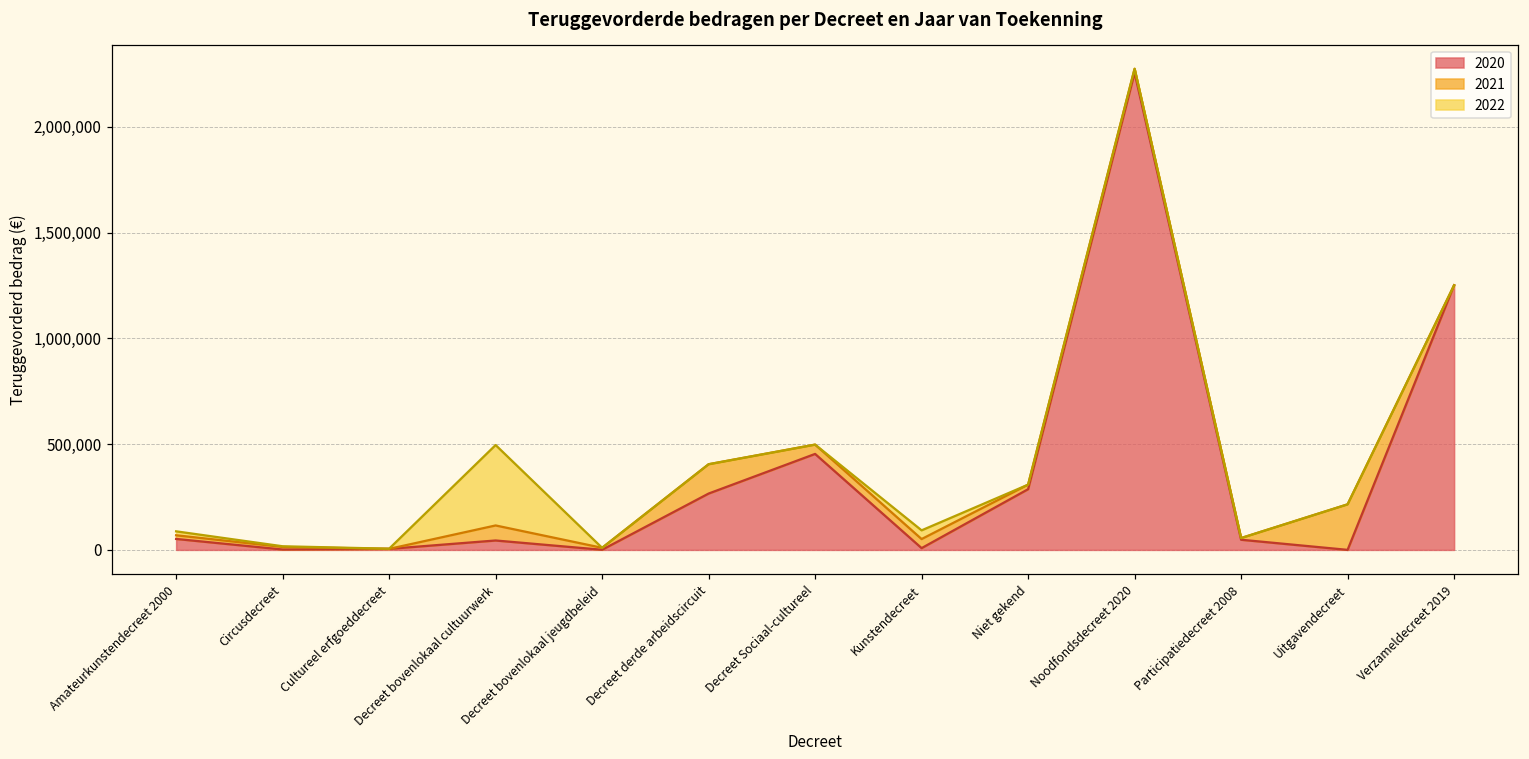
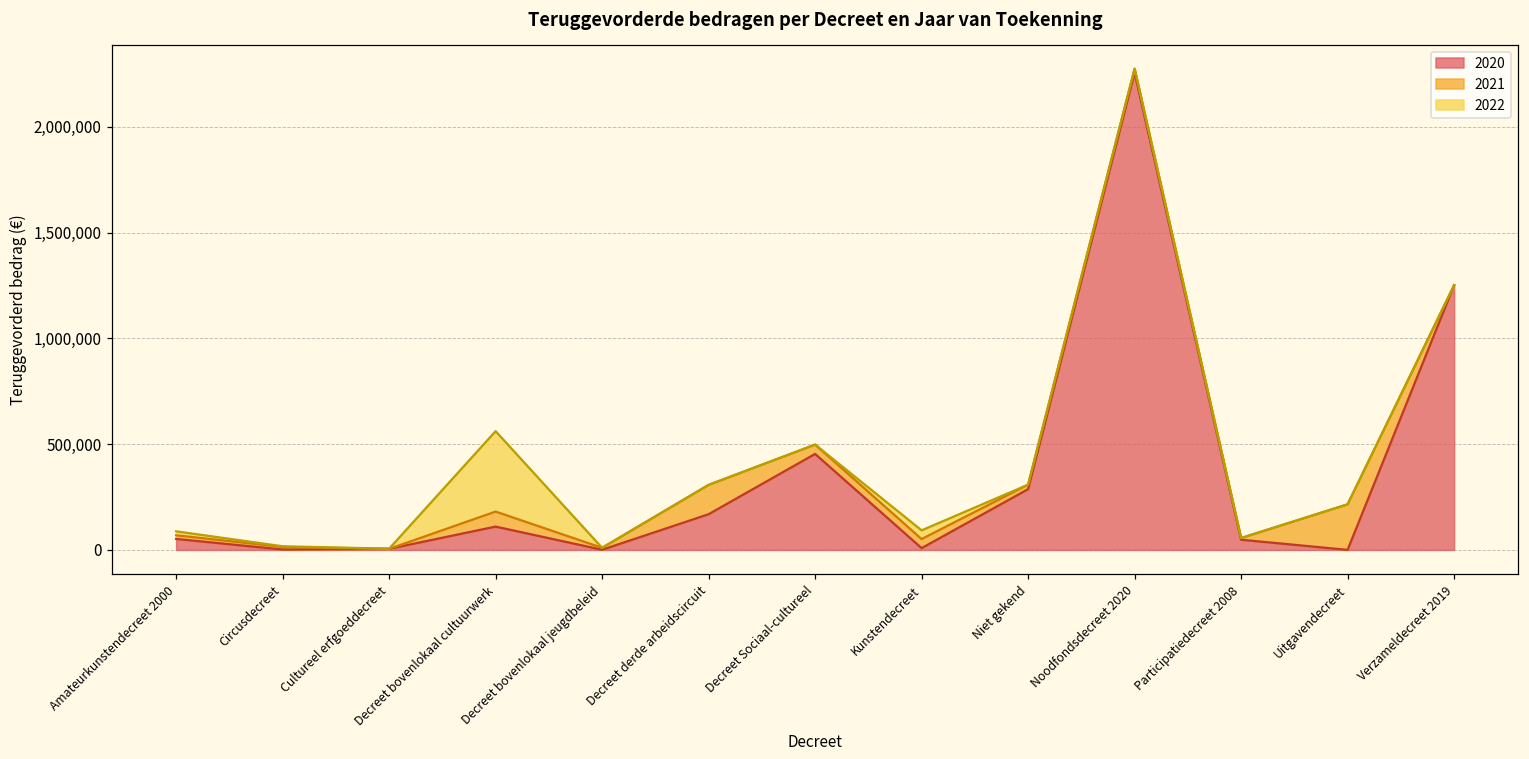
2020, Decreet bovenlokaal cultuurwerk: 40,000 -> 110,000
2020, Decreet derde arbeidscircuit: 270,000 -> 170,000
